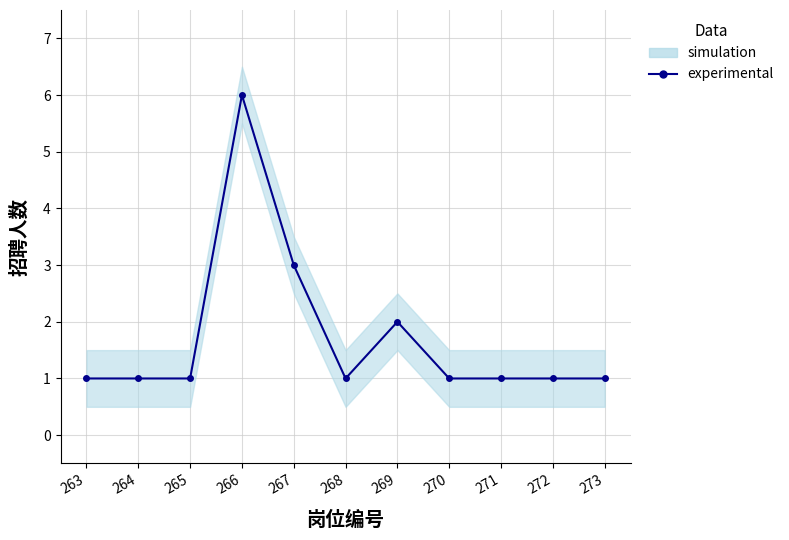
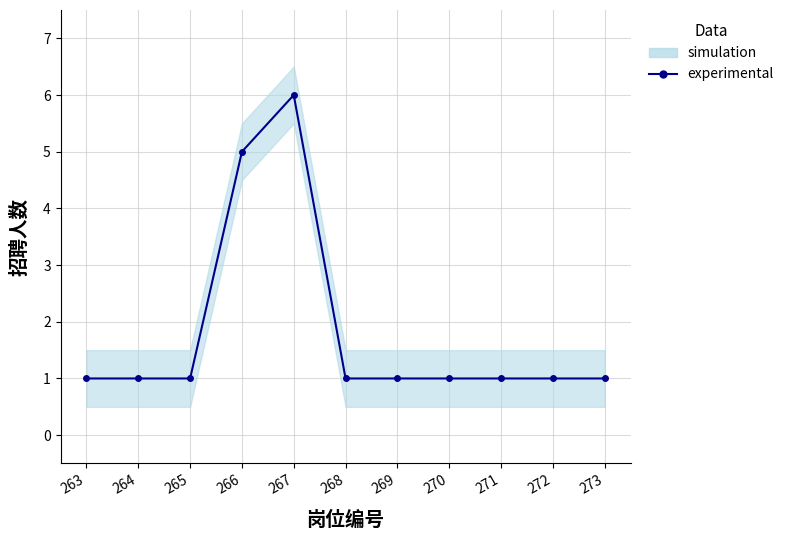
experimental, 266: 6 -> 5
experimental, 267: 3 -> 6
experimental, 269: 2 -> 1
